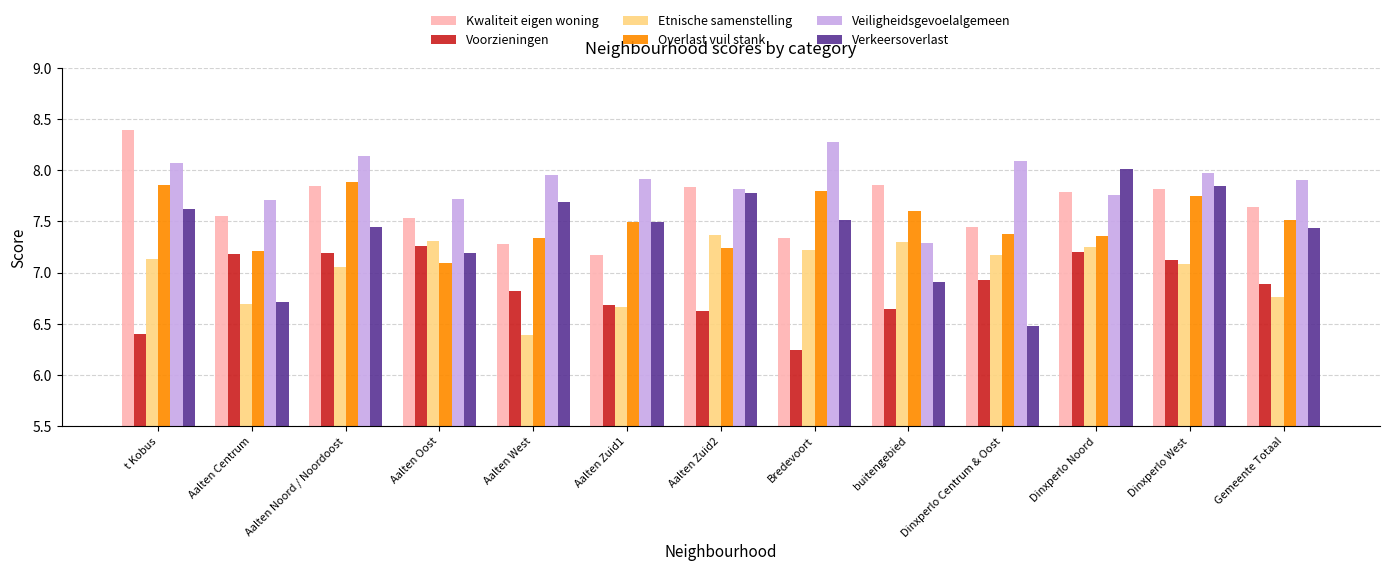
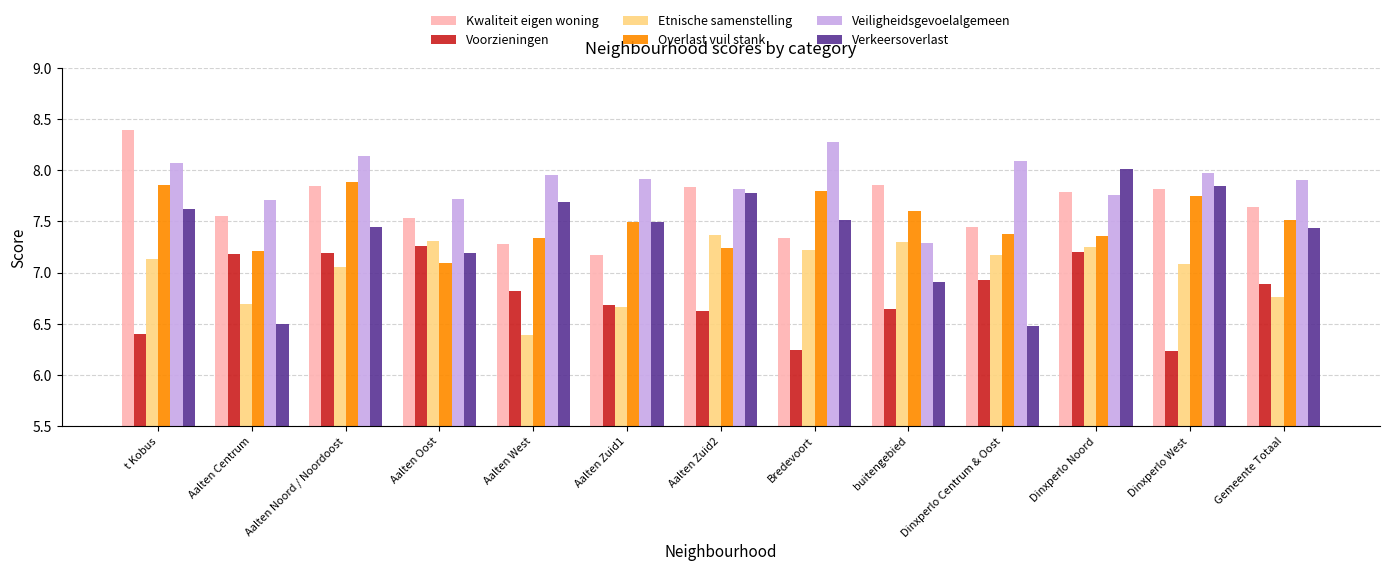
Verkeersoverlast, Aalten Centrum: 6.71 -> 6.50
Voorzieningen, Dinxperlo West: 7.12 -> 6.23
